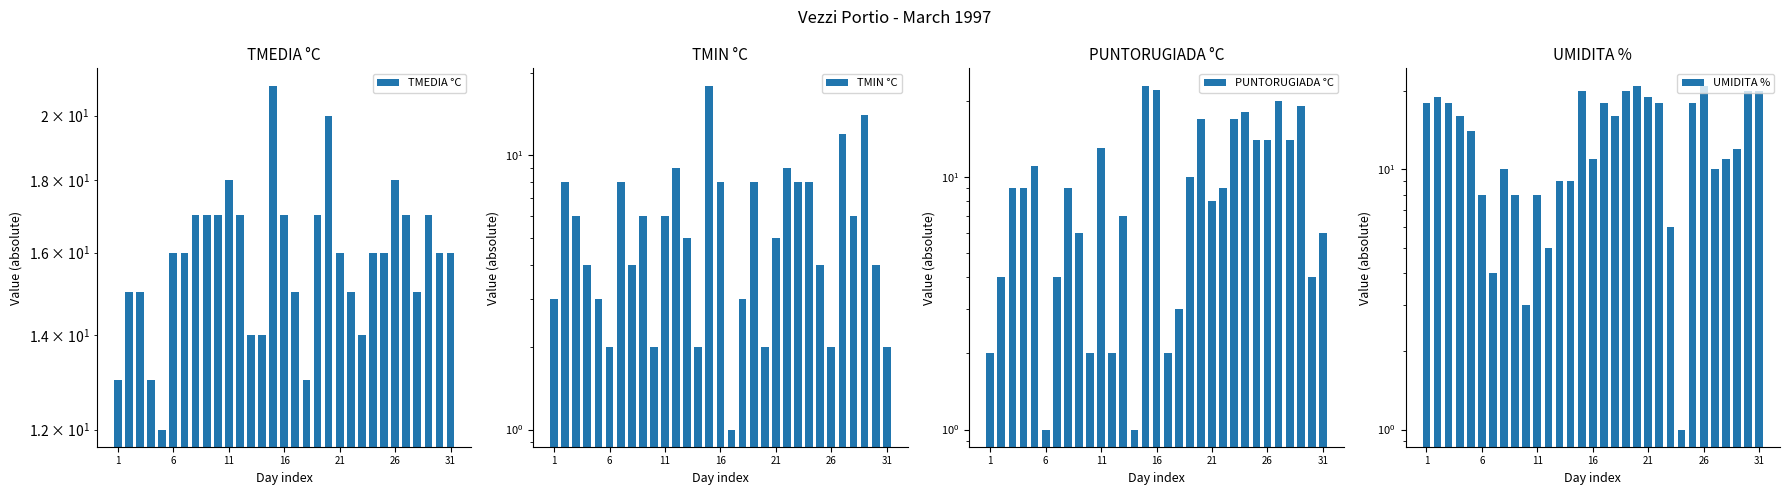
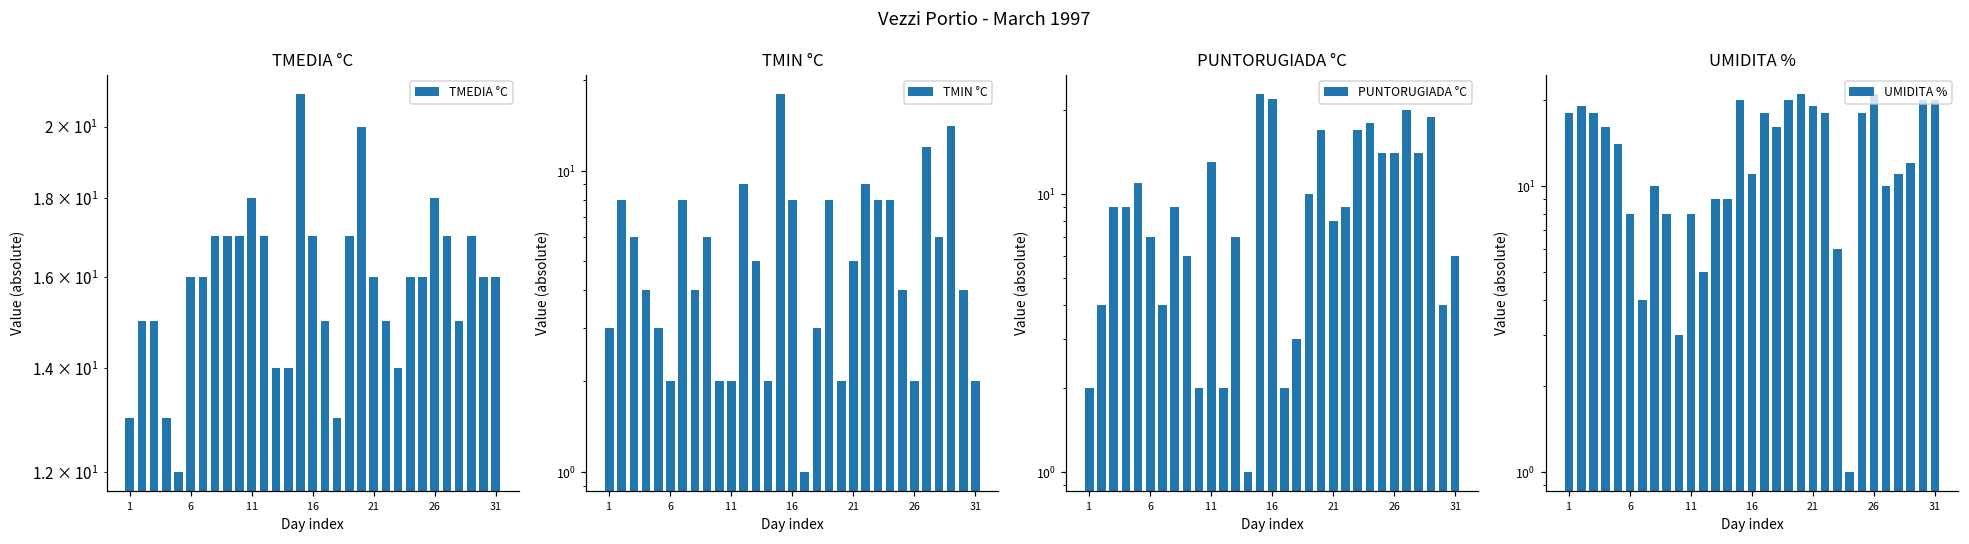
TMIN °C, 11: 6 -> 2
PUNTORUGIADA °C, 6: 1 -> 7
